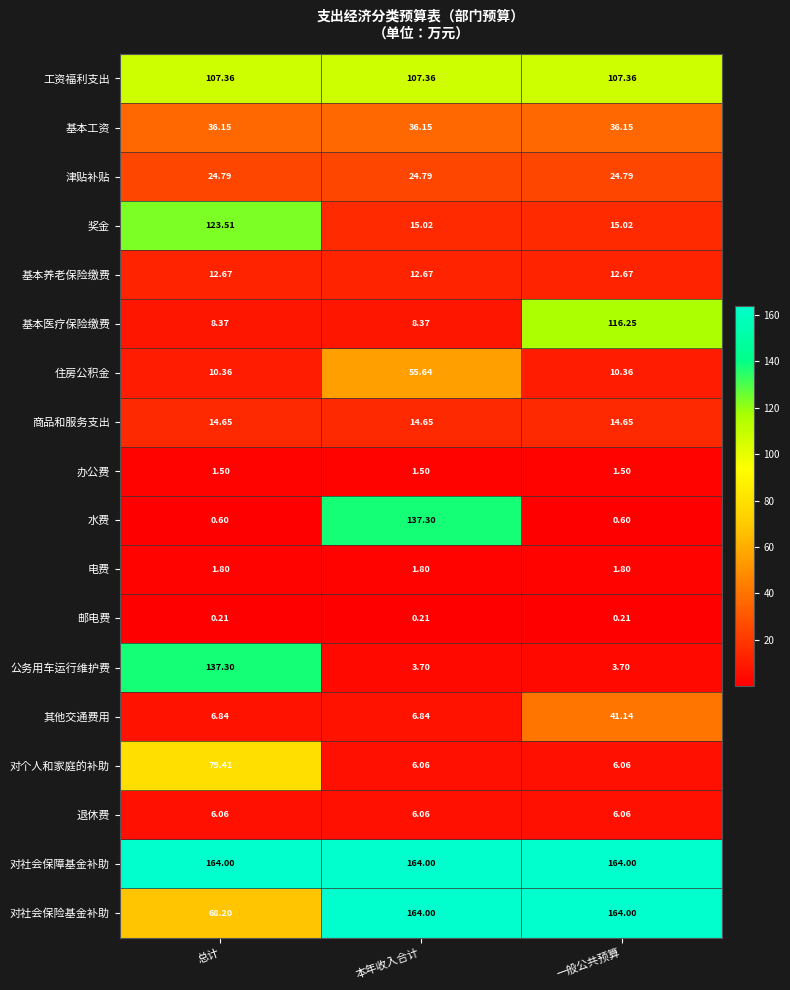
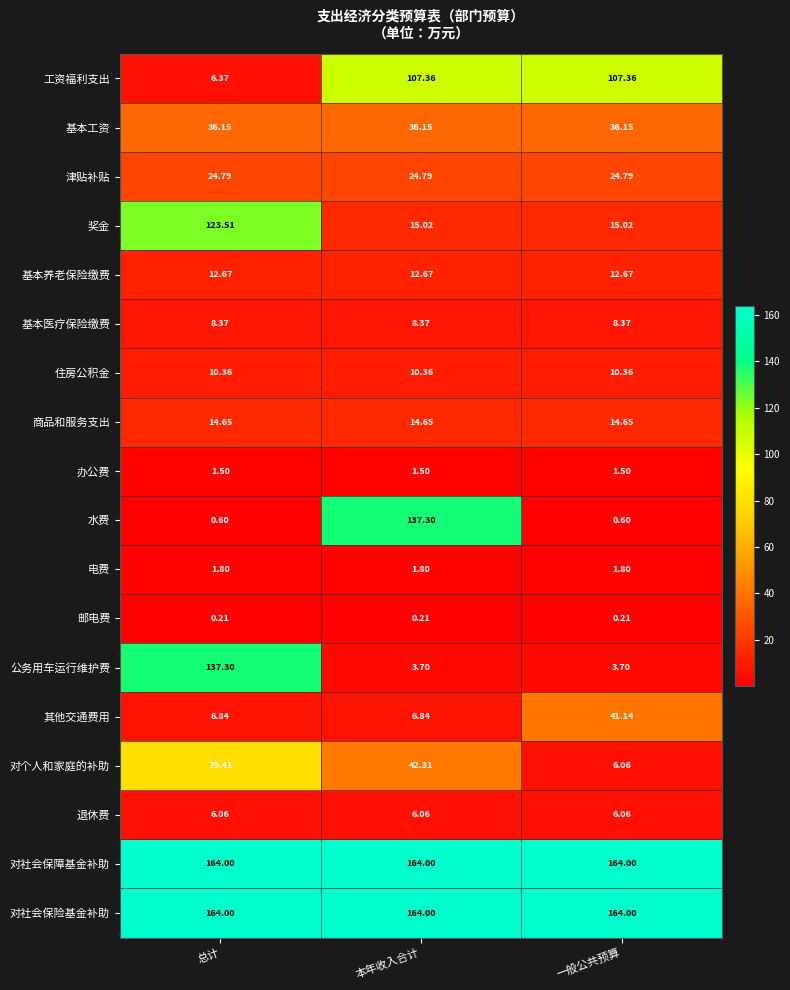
工资福利支出, 总计: 107.36 -> 6.37
基本医疗保险缴费, 一般公共预算: 116.25 -> 8.37
住房公积金, 本年收入合计: 55.64 -> 10.36
对个人和家庭的补助, 本年收入合计: 6.06 -> 42.31
对社会保险基金补助, 总计: 68.20 -> 164.00
